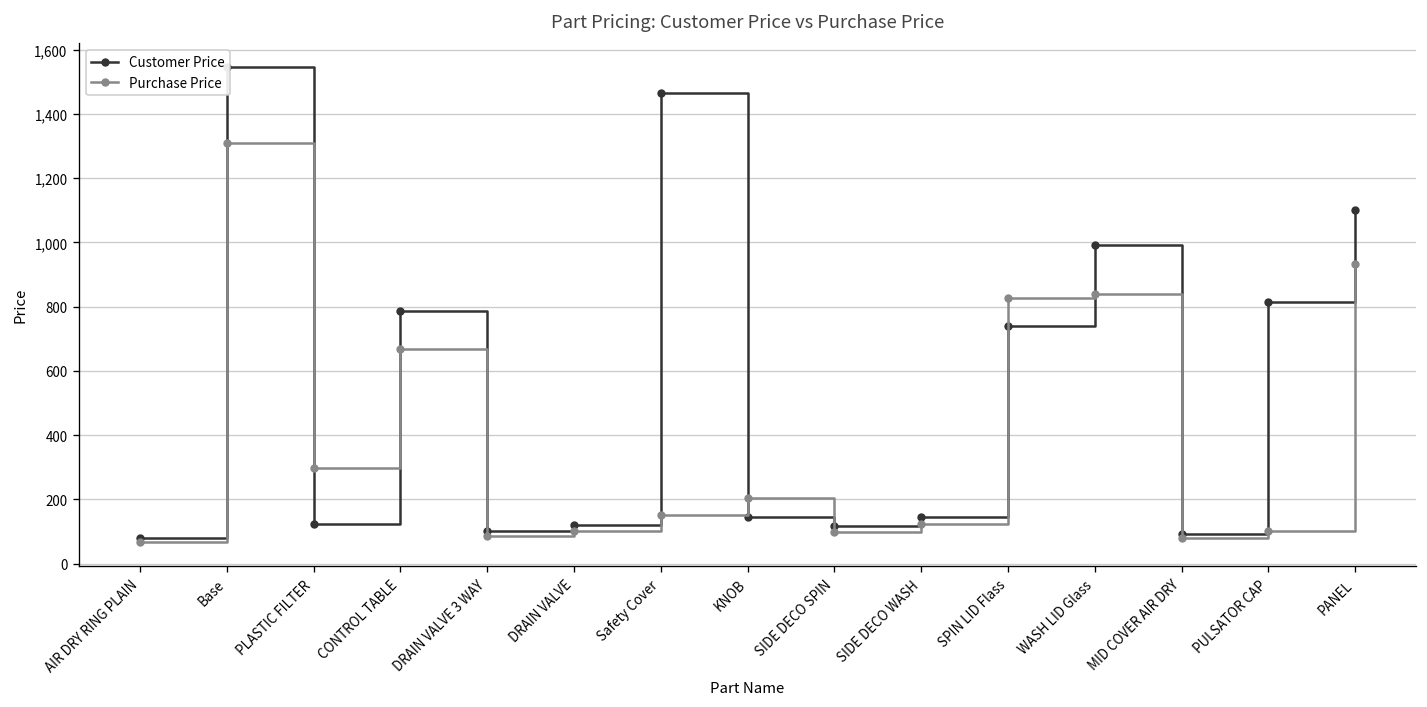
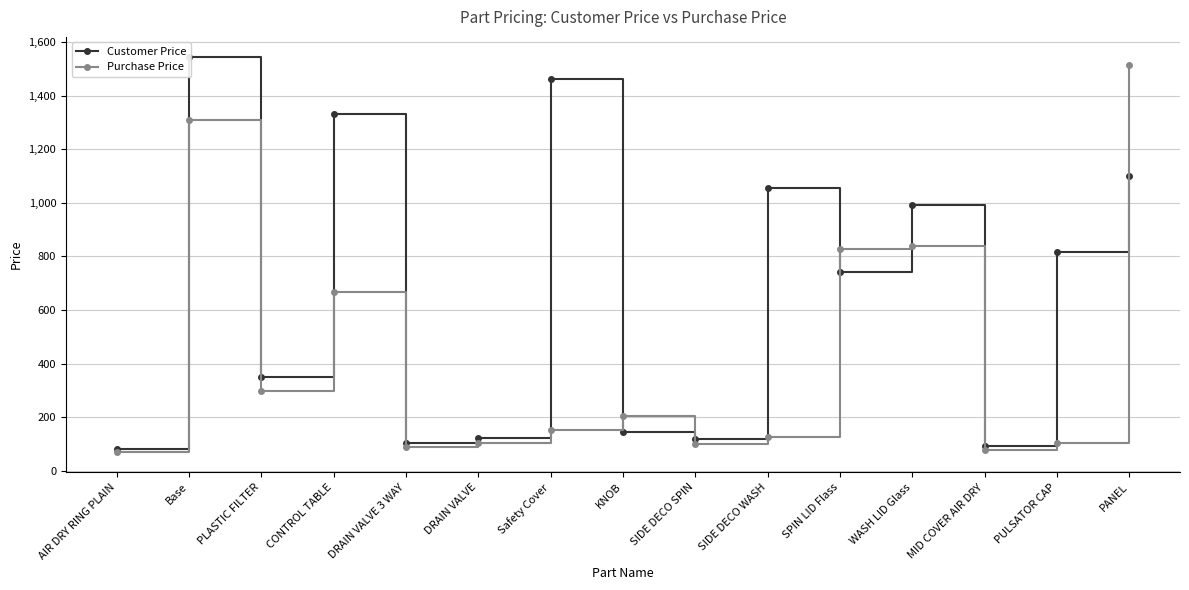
Customer Price, PLASTIC FILTER: 120 -> 350
Customer Price, CONTROL TABLE: 790 -> 1,330
Customer Price, SIDE DECO WASH: 150 -> 1,060
Purchase Price, PANEL: 930 -> 1,520
